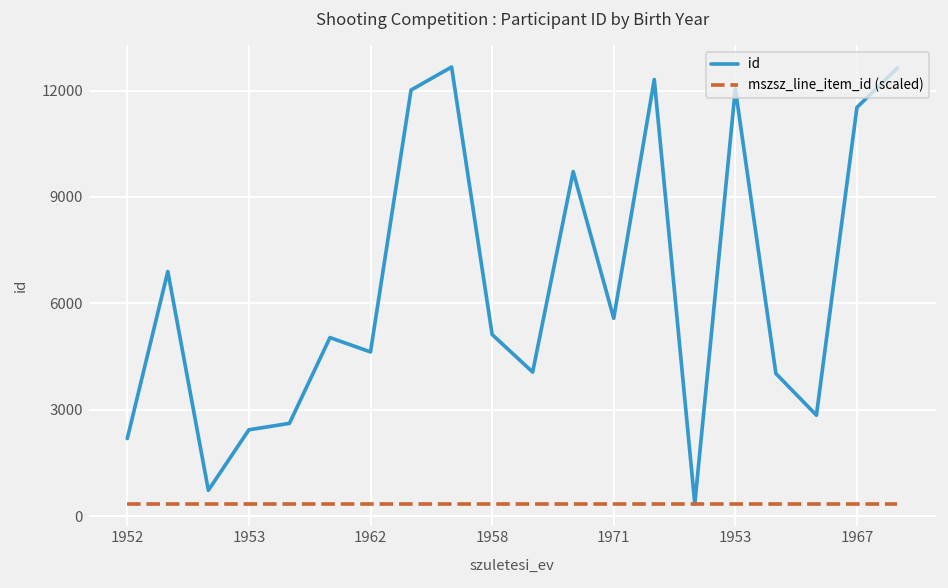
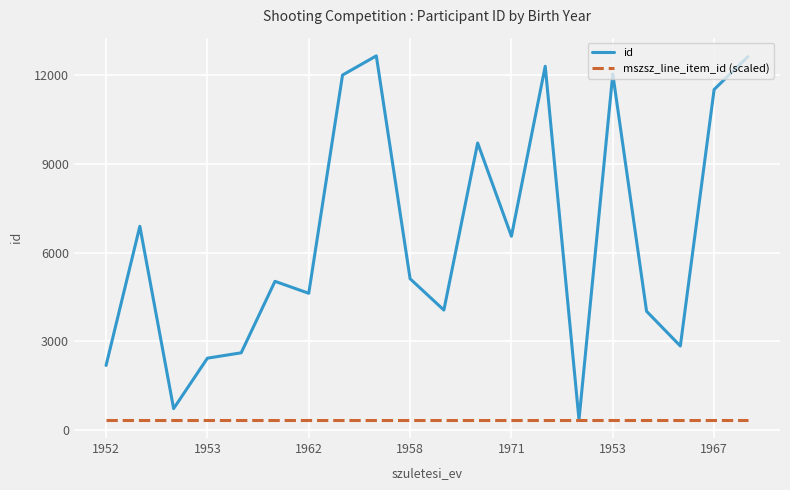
id, 1971: 5600 -> 6600
